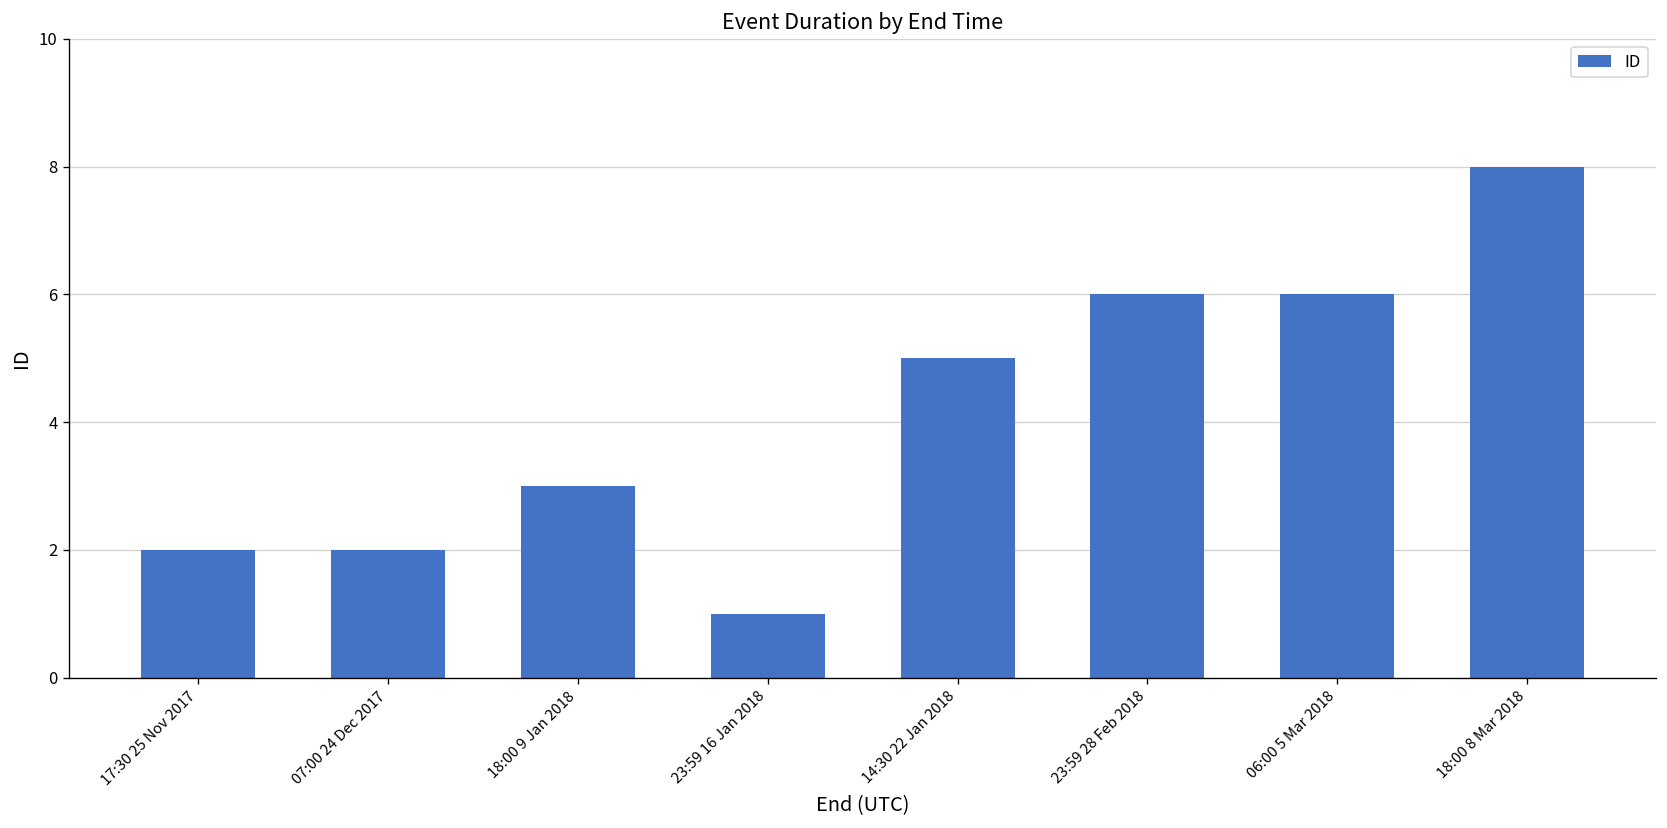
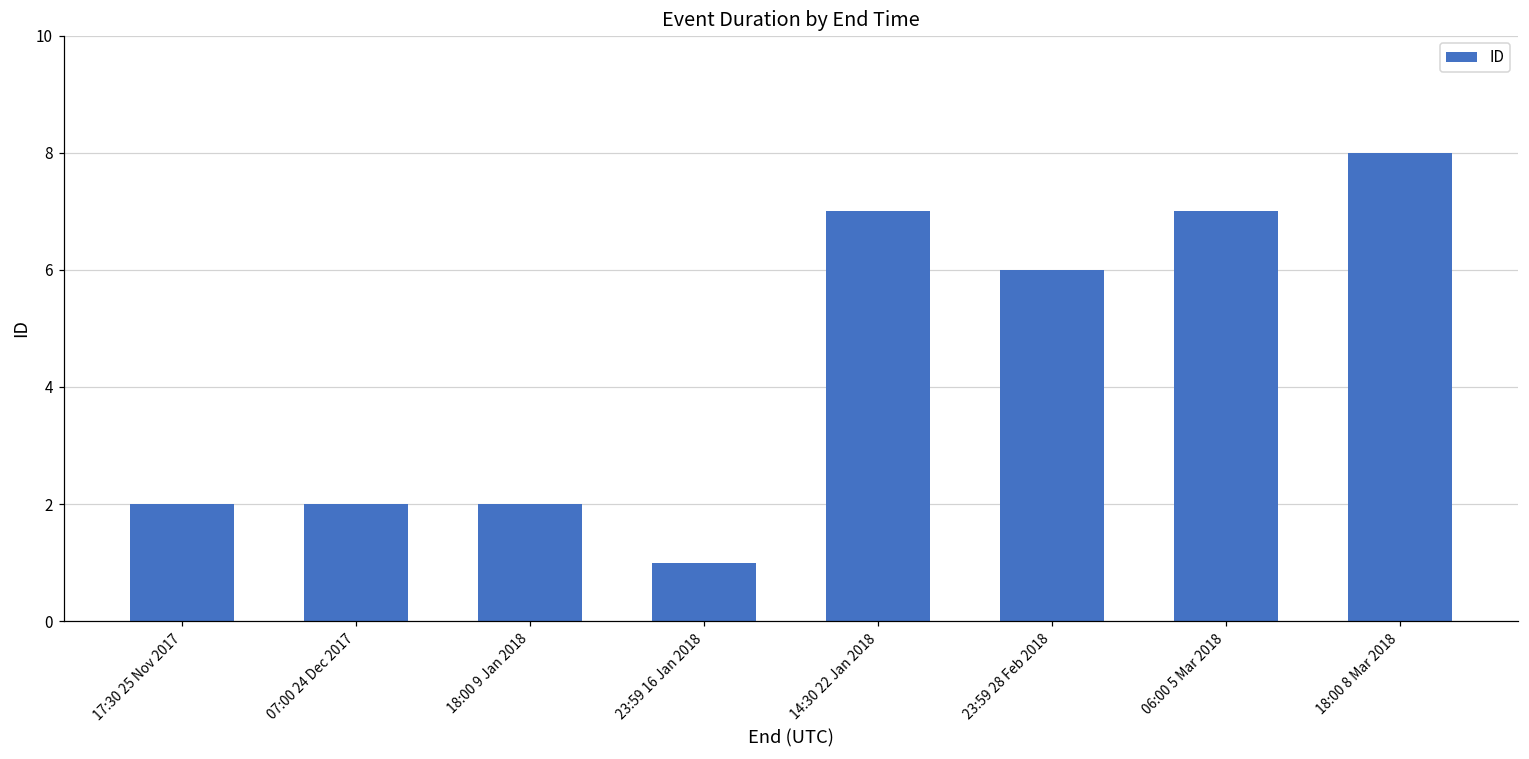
18:00 9 Jan 2018: 3 -> 2
14:30 22 Jan 2018: 5 -> 7
06:00 5 Mar 2018: 6 -> 7
